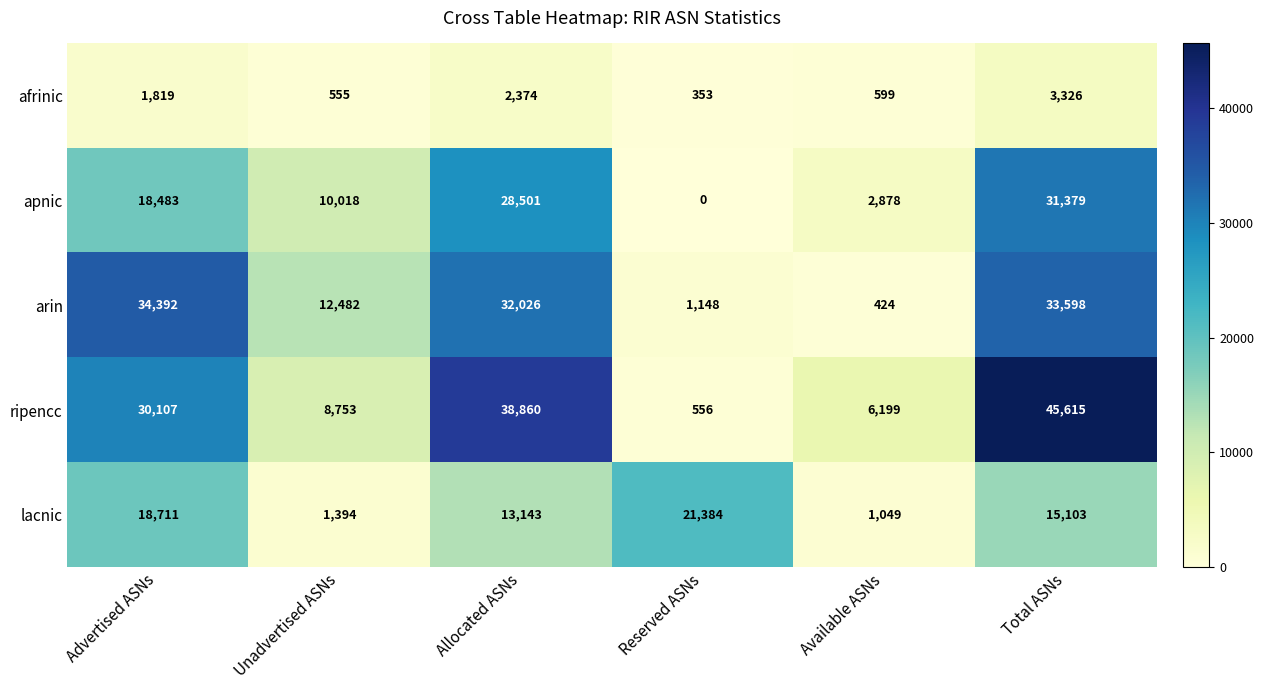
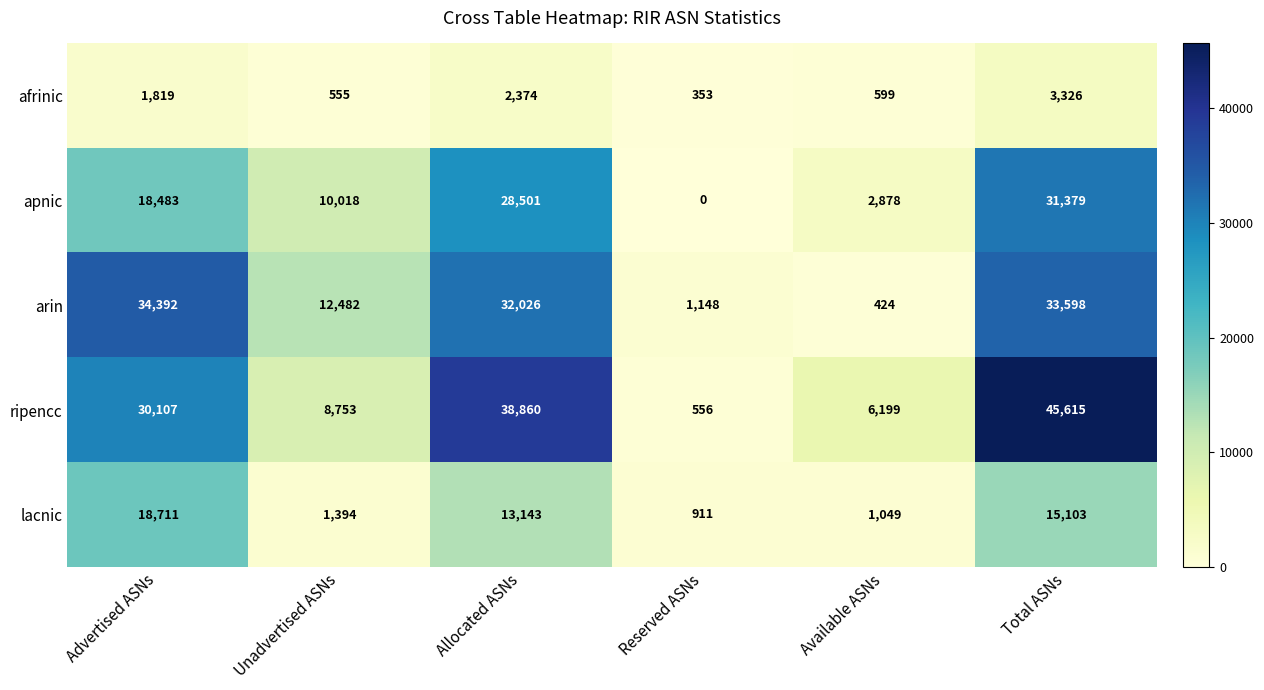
lacnic, Reserved ASNs: 21,384 -> 911
